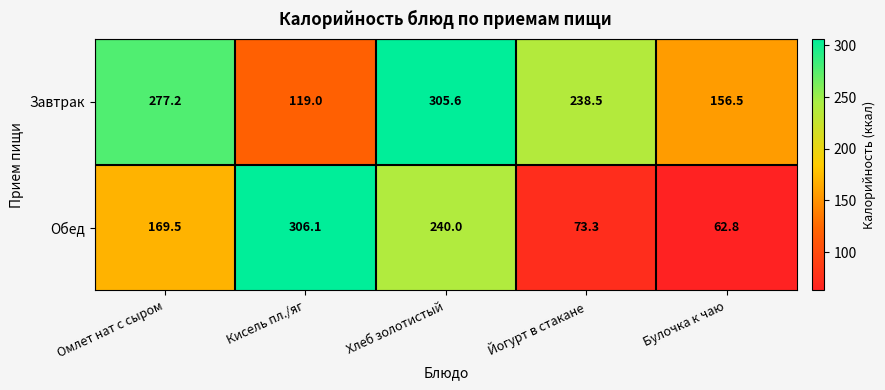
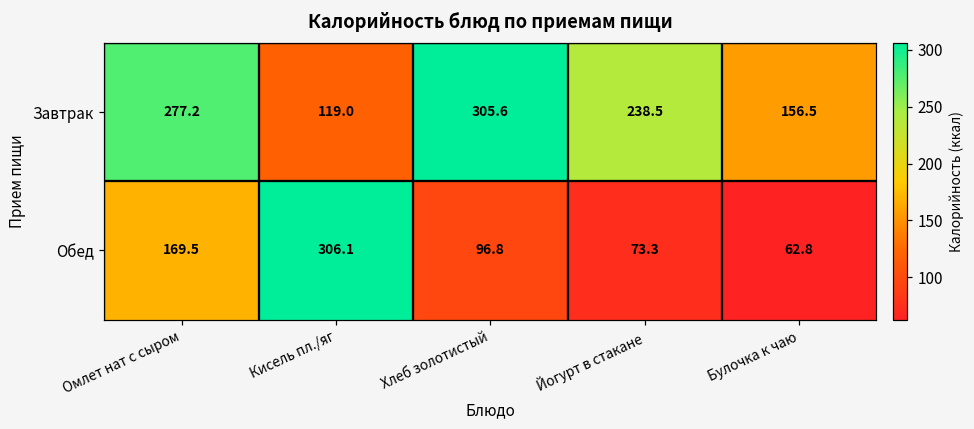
Обед, Хлеб золотистый: 240.0 -> 96.8
